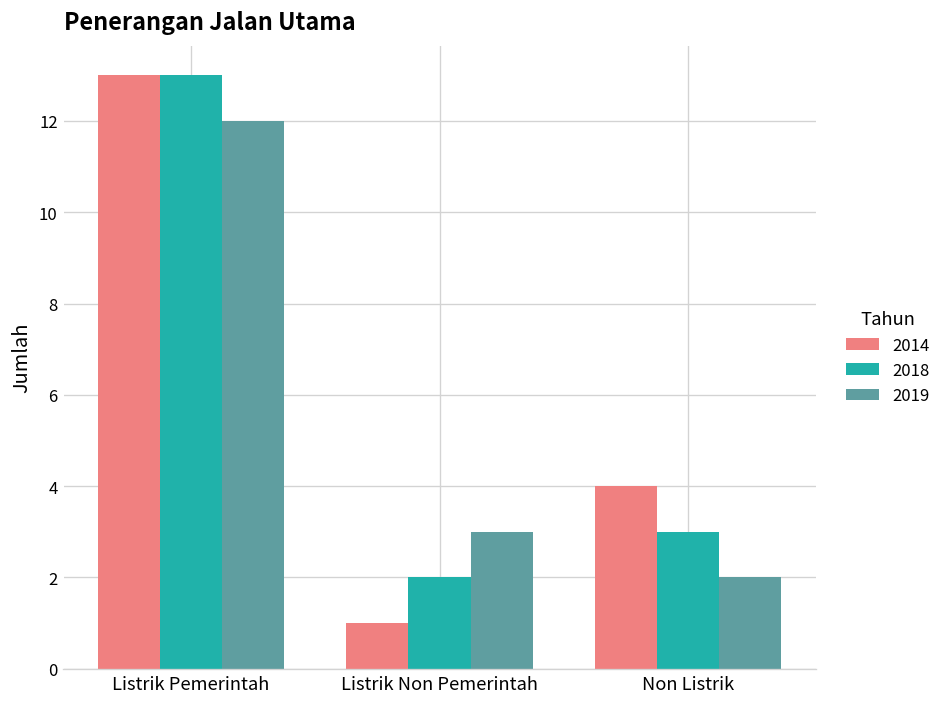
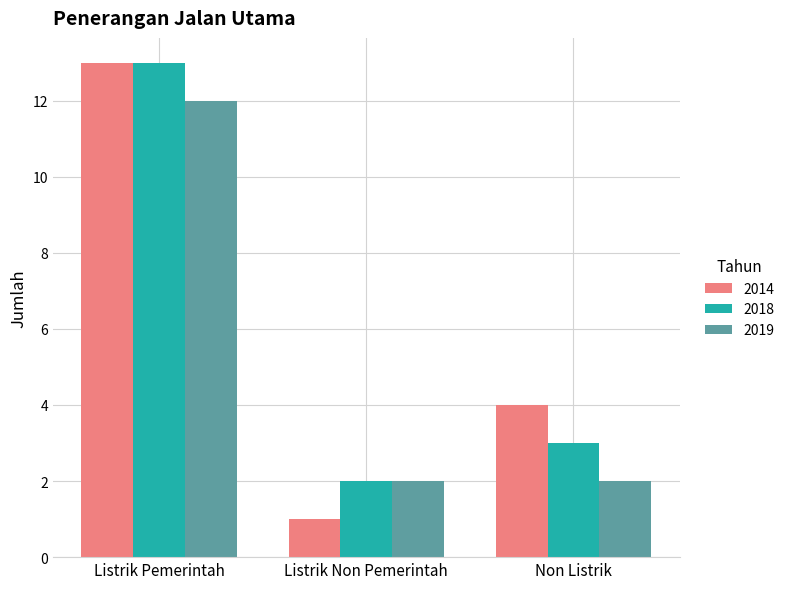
2019, Listrik Non Pemerintah: 3 -> 2
